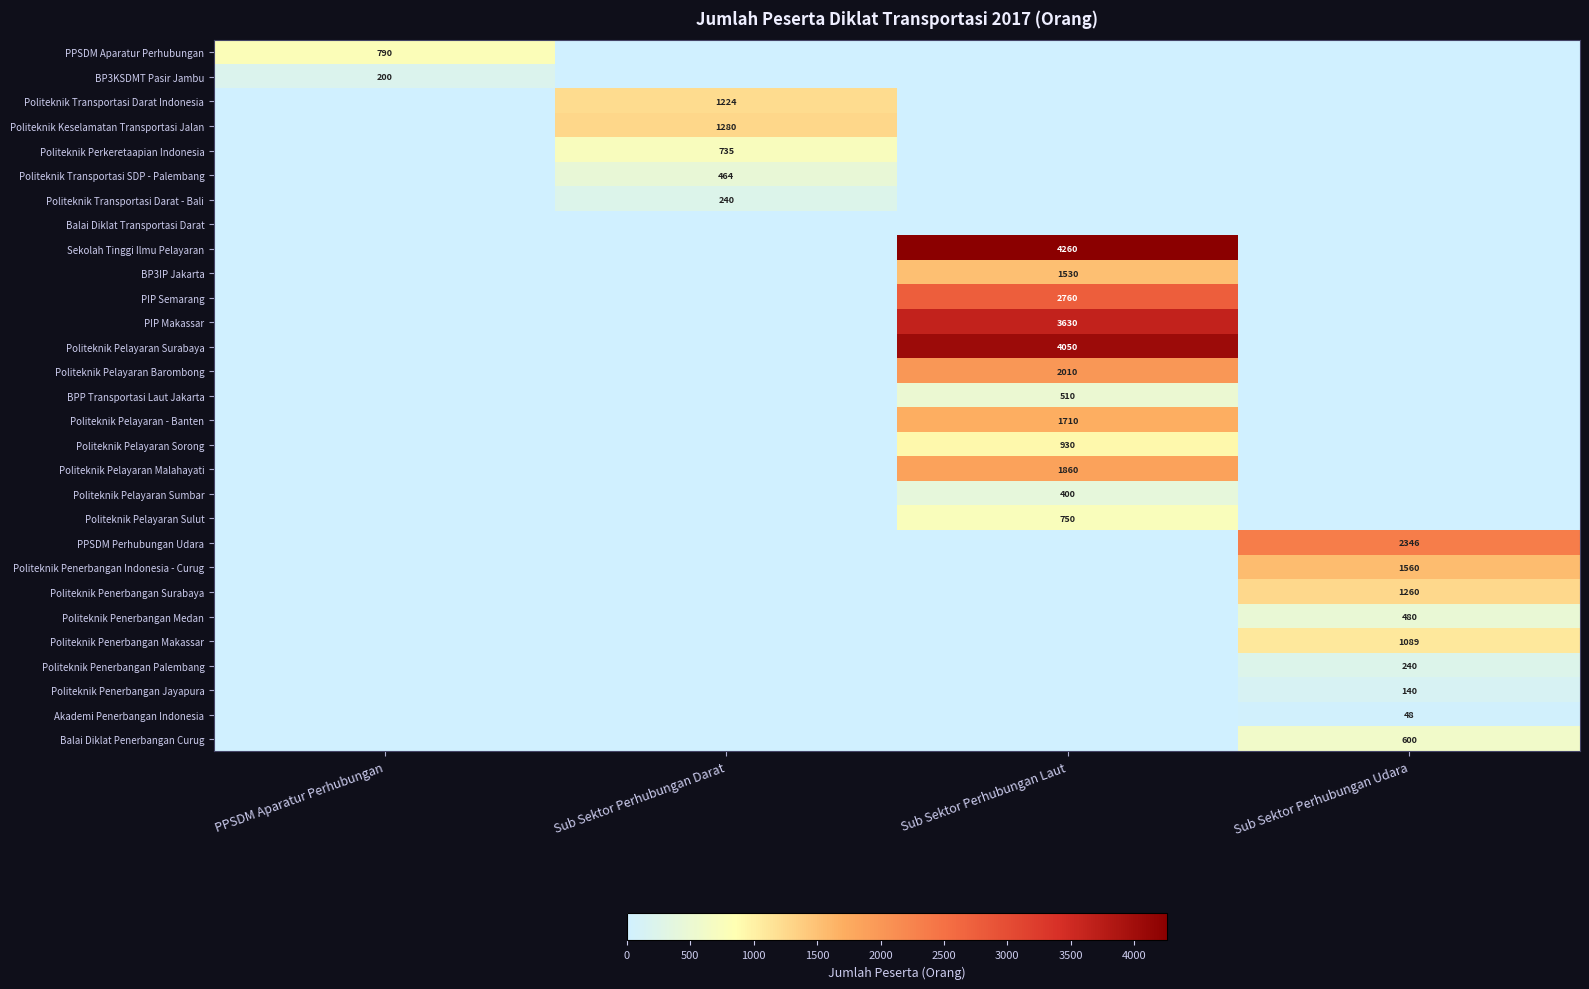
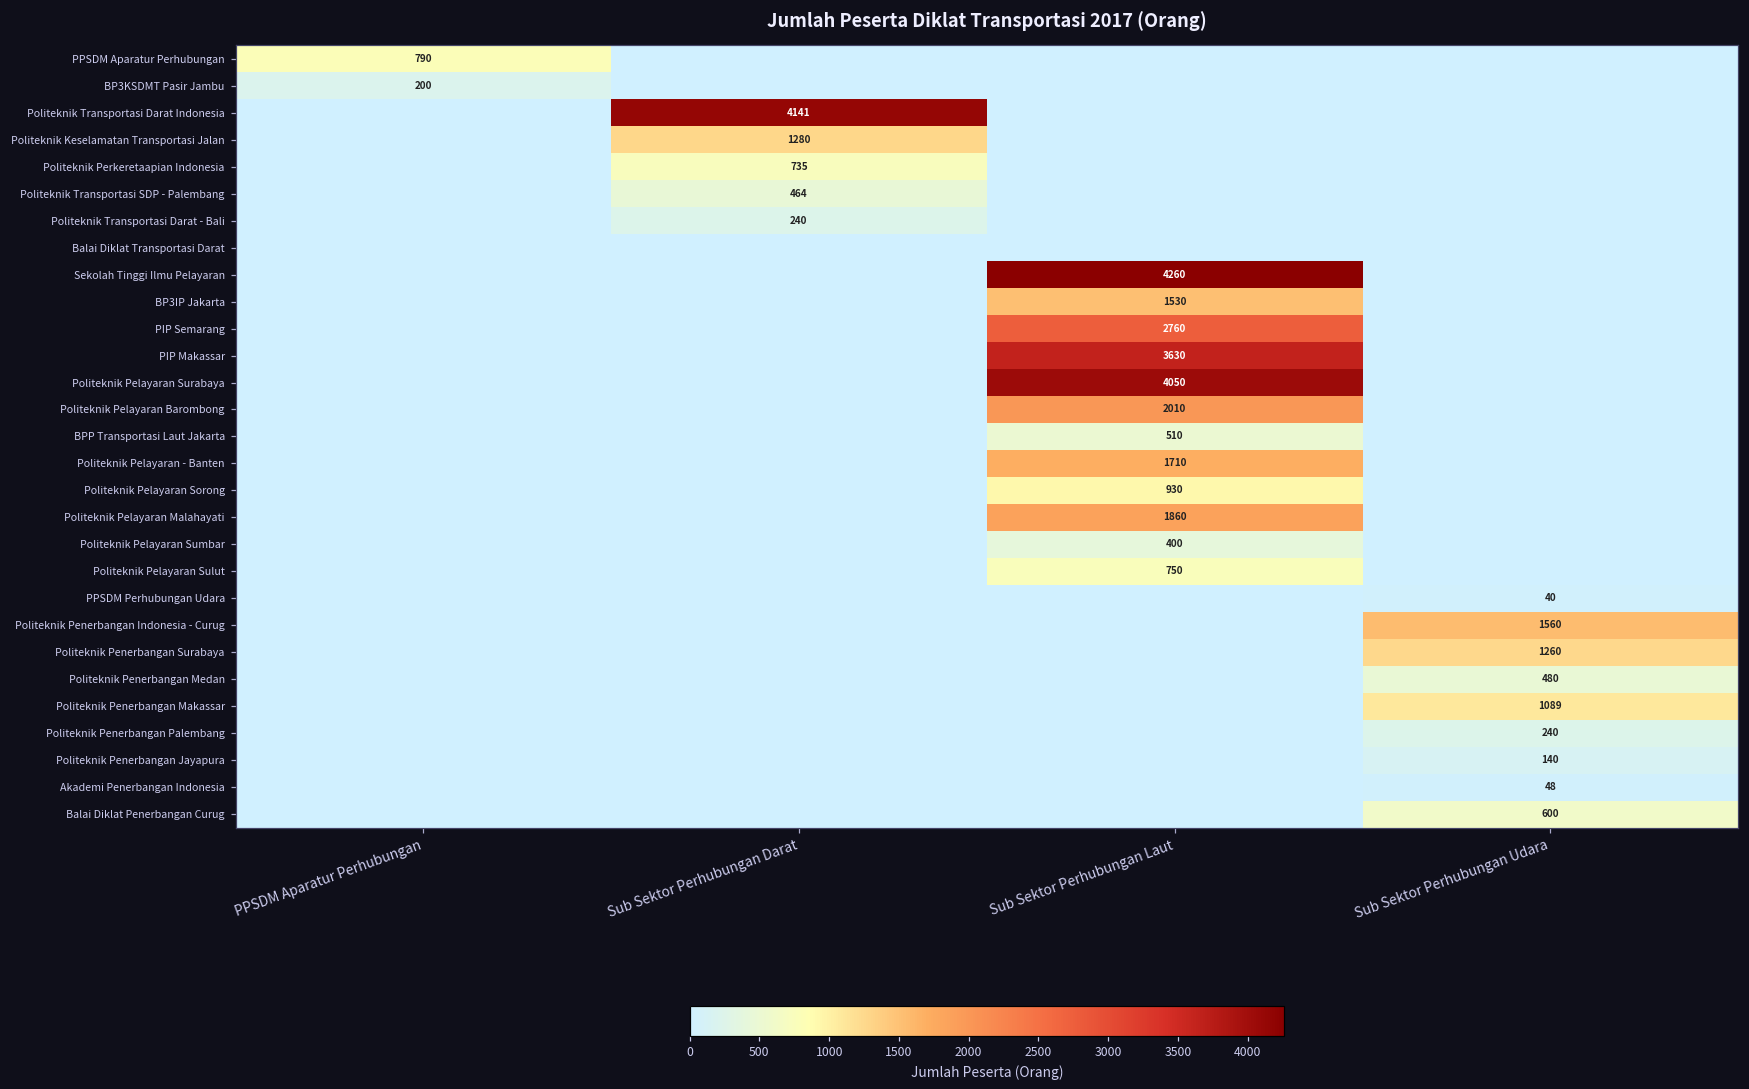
Politeknik Transportasi Darat Indonesia, Sub Sektor Perhubungan Darat: 1224 -> 4141
PPSDM Perhubungan Udara, Sub Sektor Perhubungan Udara: 2346 -> 40
